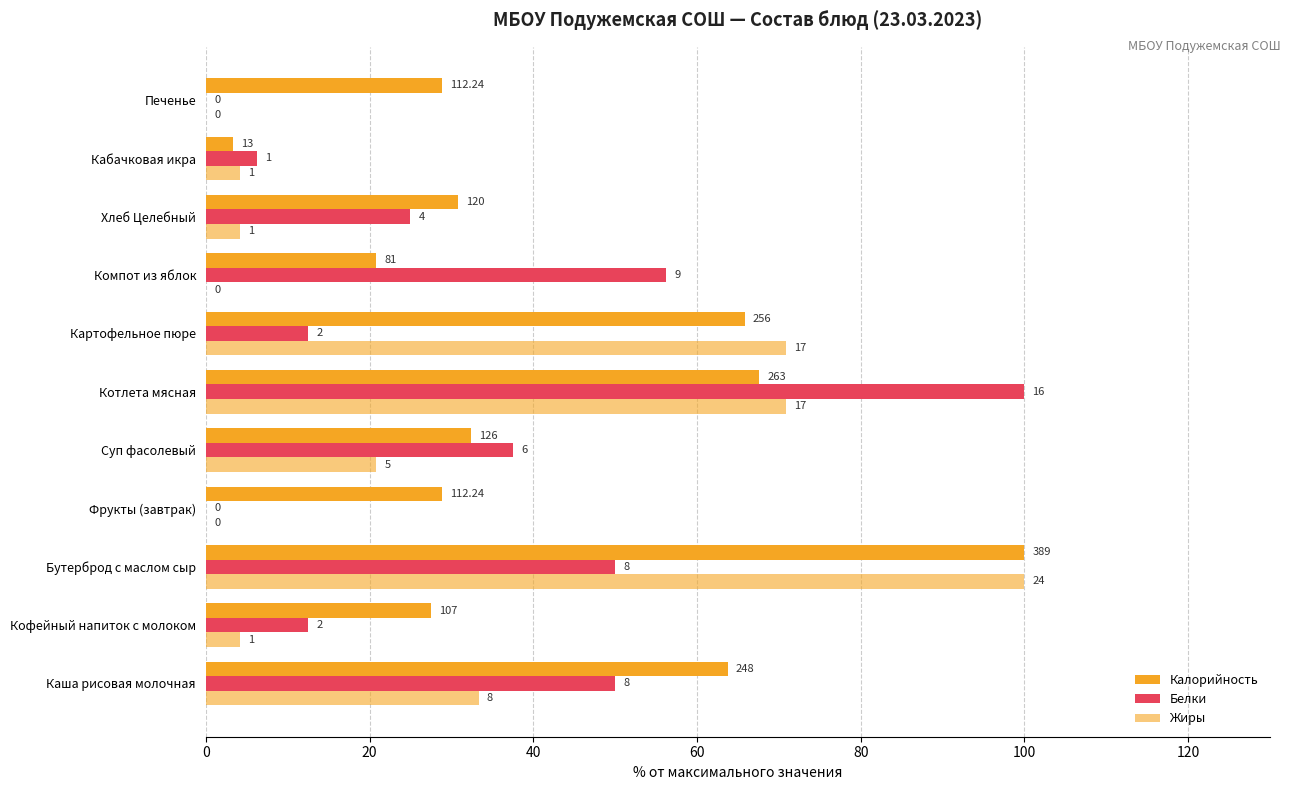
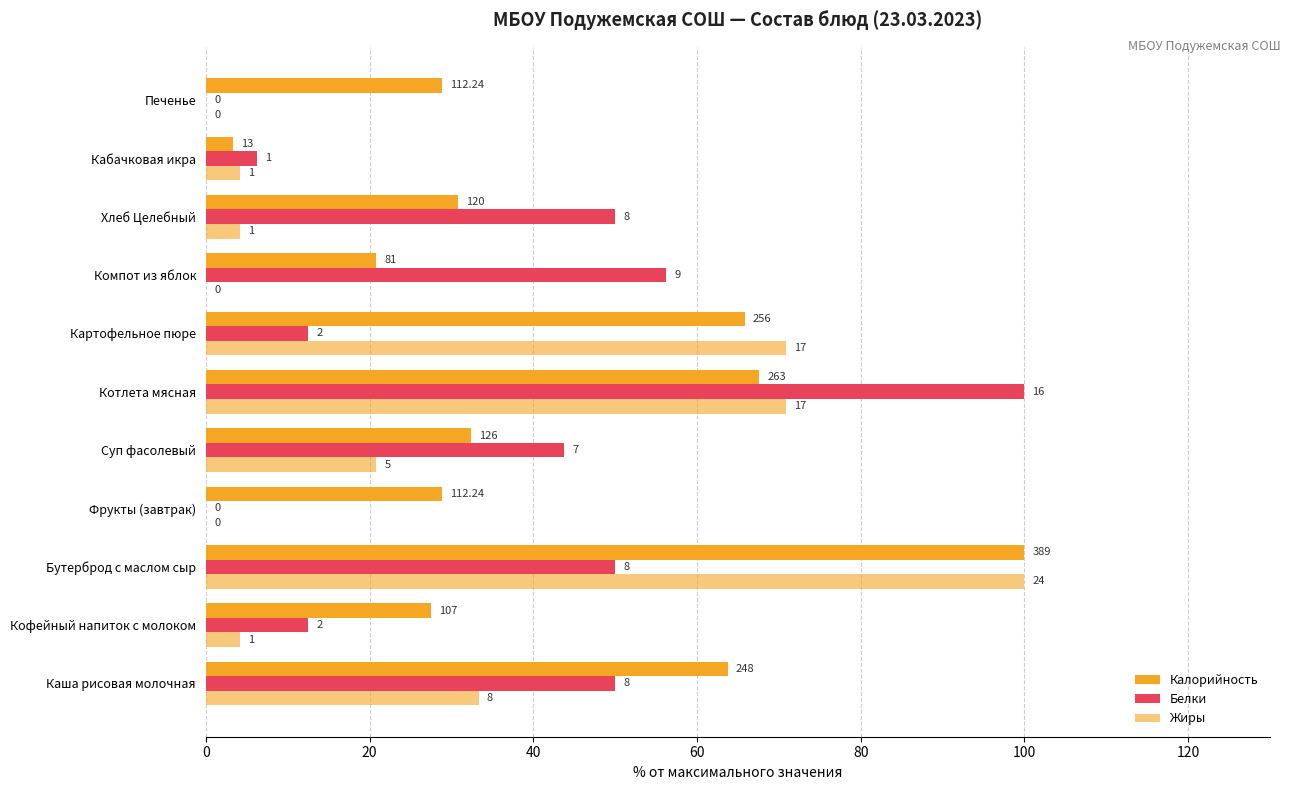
Белки, Хлеб Целебный: 4 -> 8
Белки, Суп фасолевый: 6 -> 7
